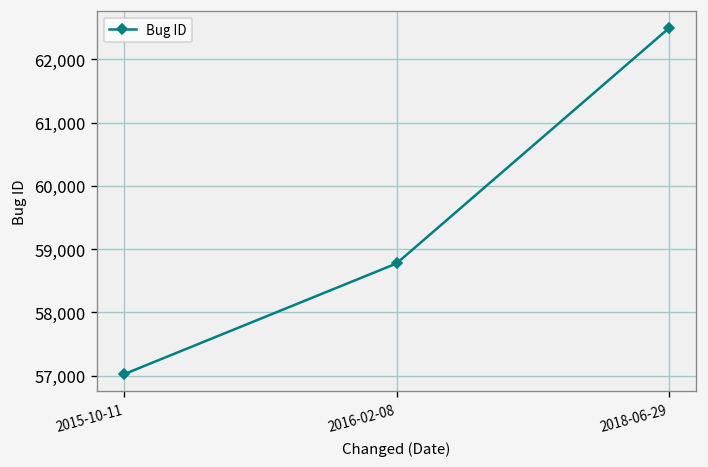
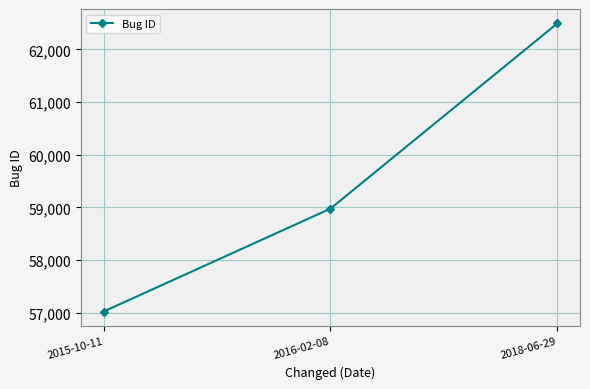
2016-02-08: 58,800 -> 59,000
